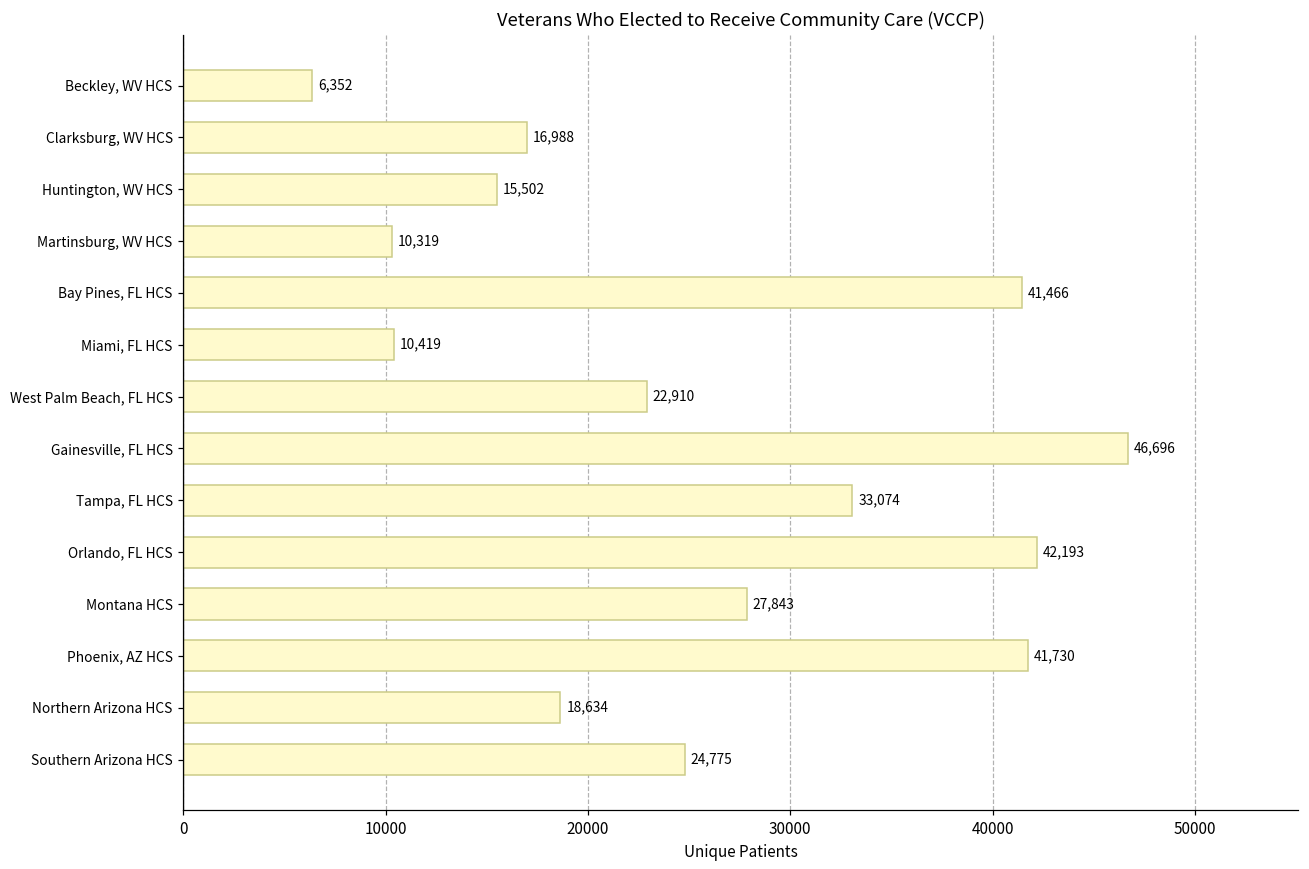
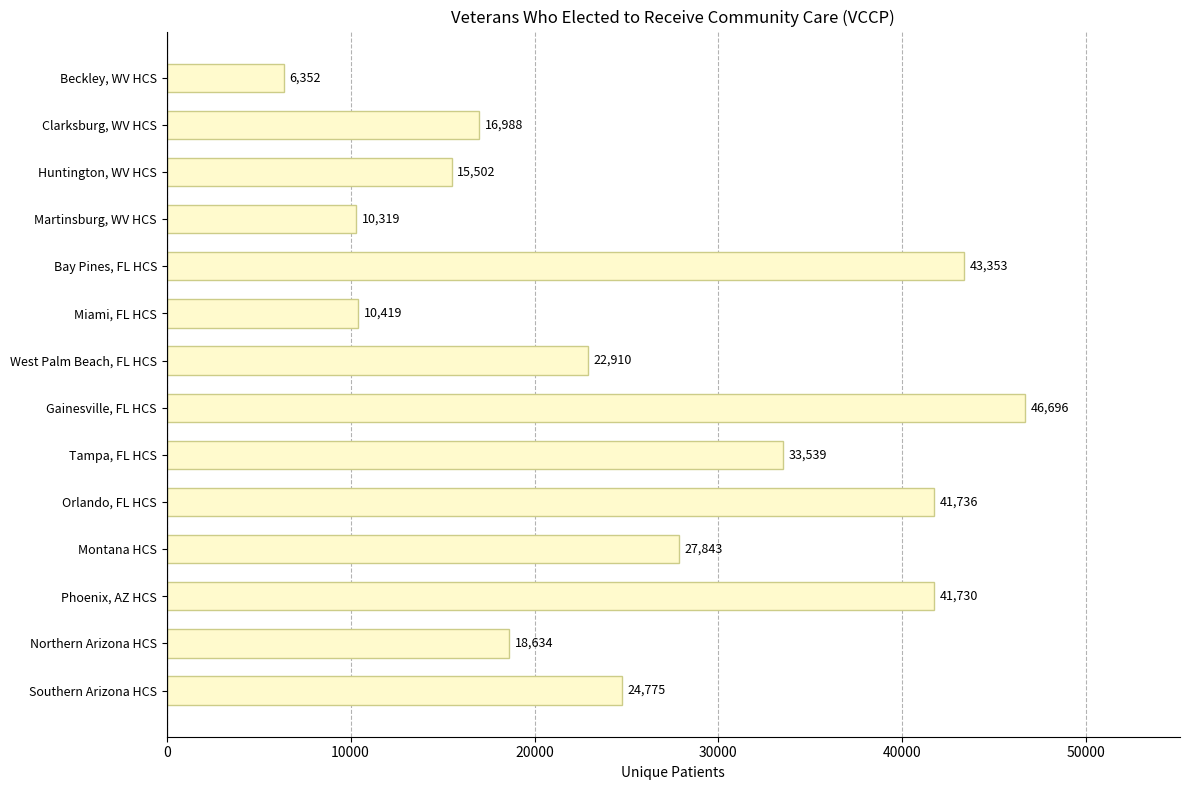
Bay Pines, FL HCS: 41,466 -> 43,353
Tampa, FL HCS: 33,074 -> 33,539
Orlando, FL HCS: 42,193 -> 41,736
